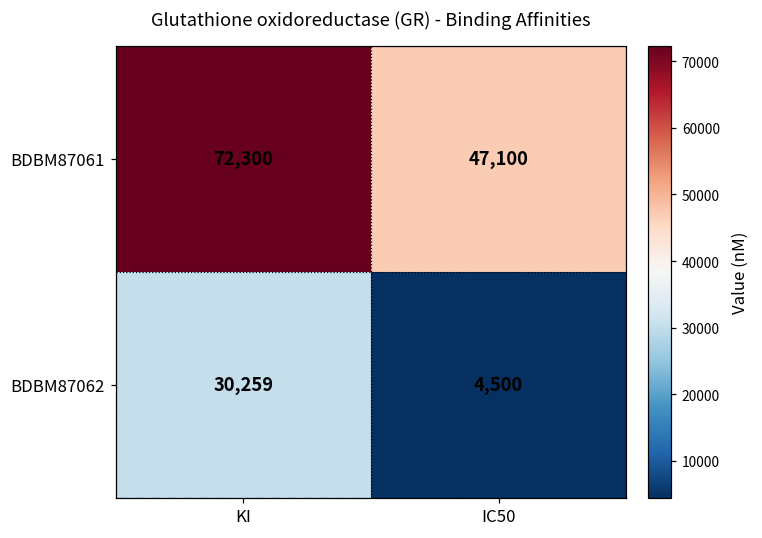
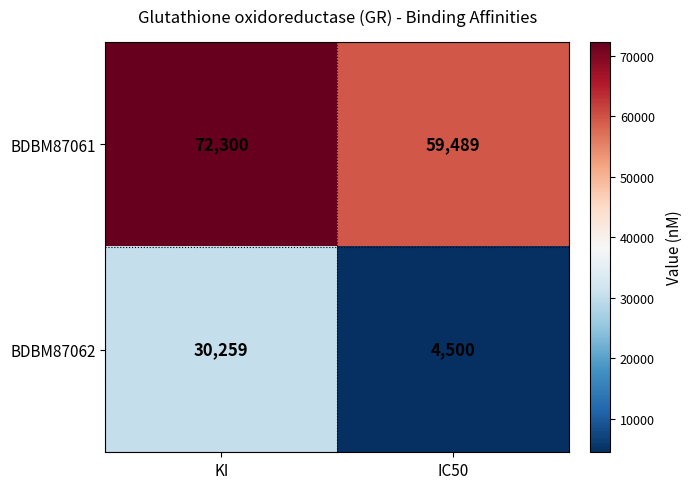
BDBM87061, IC50: 47,100 -> 59,489
